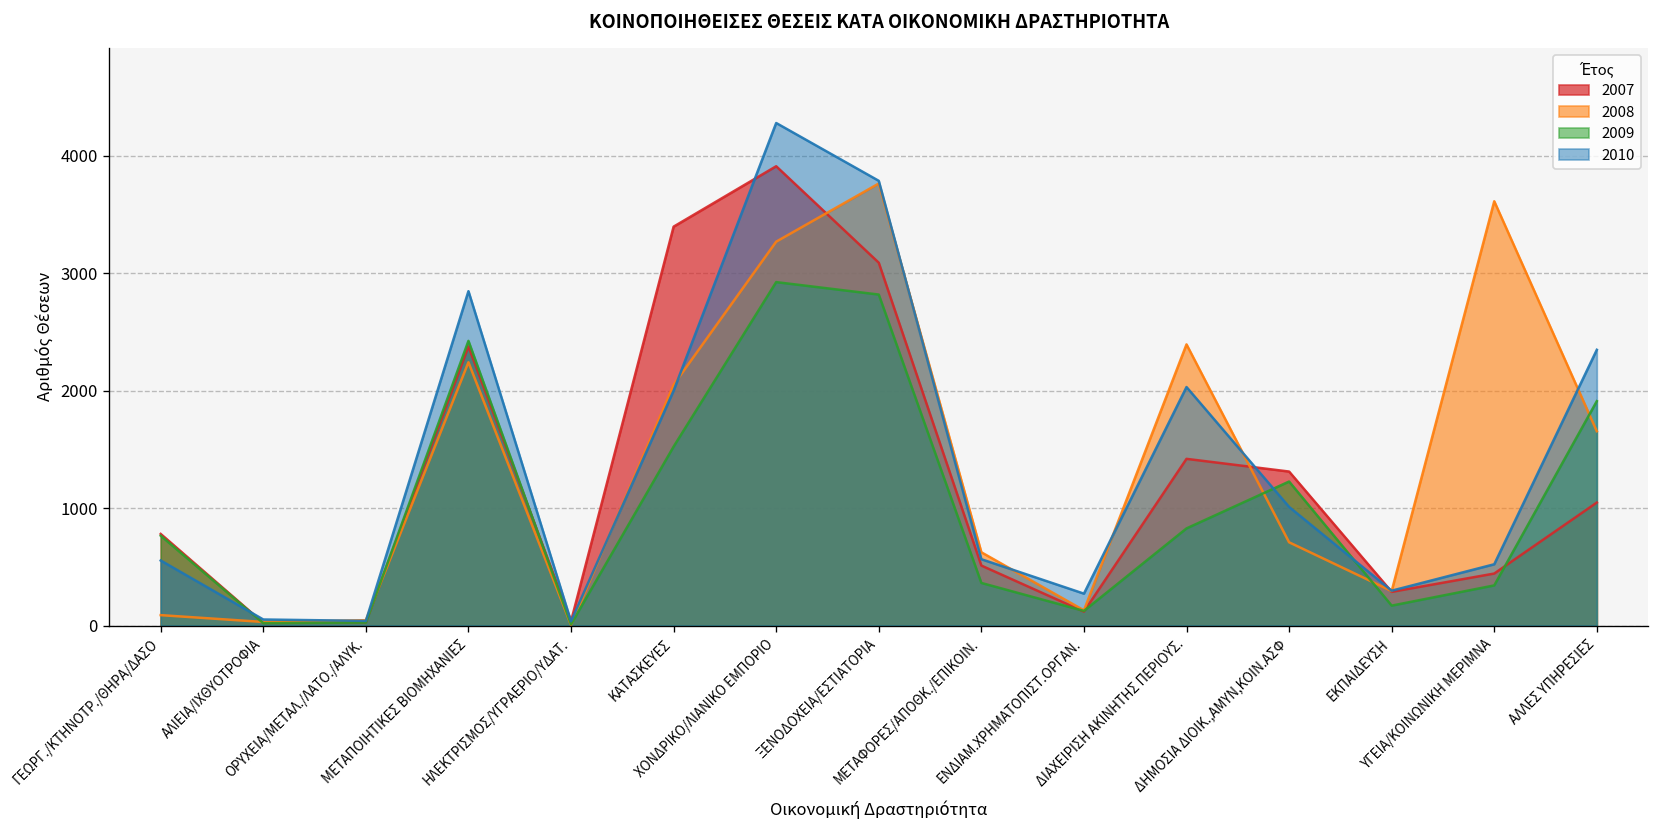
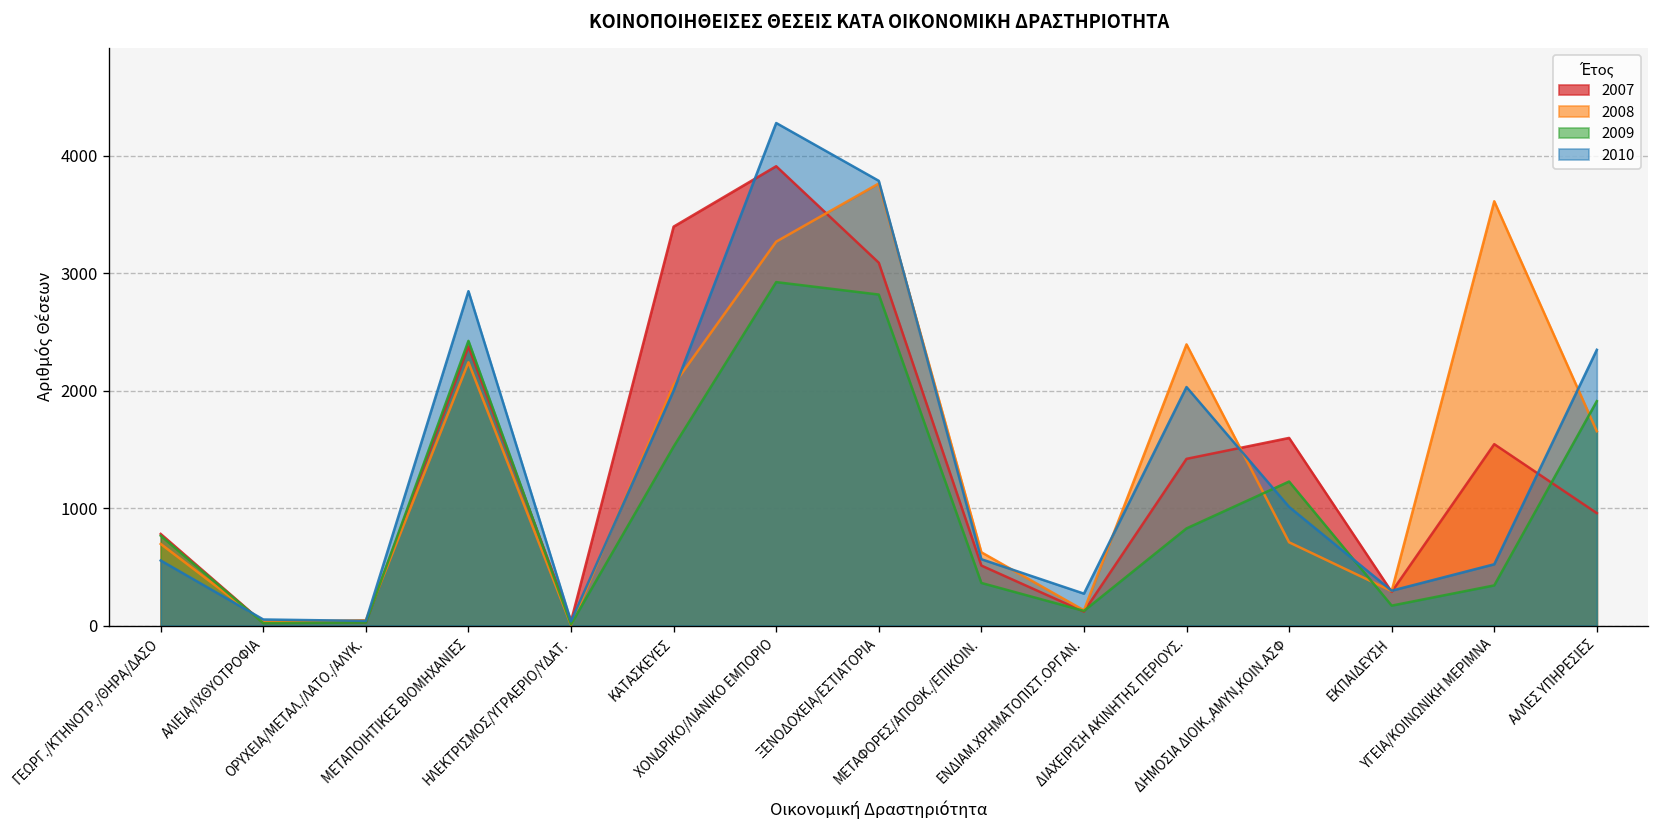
2008, ΓΕΩΡΓ./ΚΤΗΝΟΤΡ./ΘΗΡΑ/ΔΑΣΟ: 100 -> 700
2007, ΔΗΜΟΣΙΑ ΔΙΟΙΚ.,ΑΜΥΝ,ΚΟΙΝ.ΑΣΦ: 1300 -> 1600
2007, ΥΓΕΙΑ/ΚΟΙΝΩΝΙΚΗ ΜΕΡΙΜΝΑ: 400 -> 1500
2007, ΑΛΛΕΣ ΥΠΗΡΕΣΙΕΣ: 1050 -> 960
